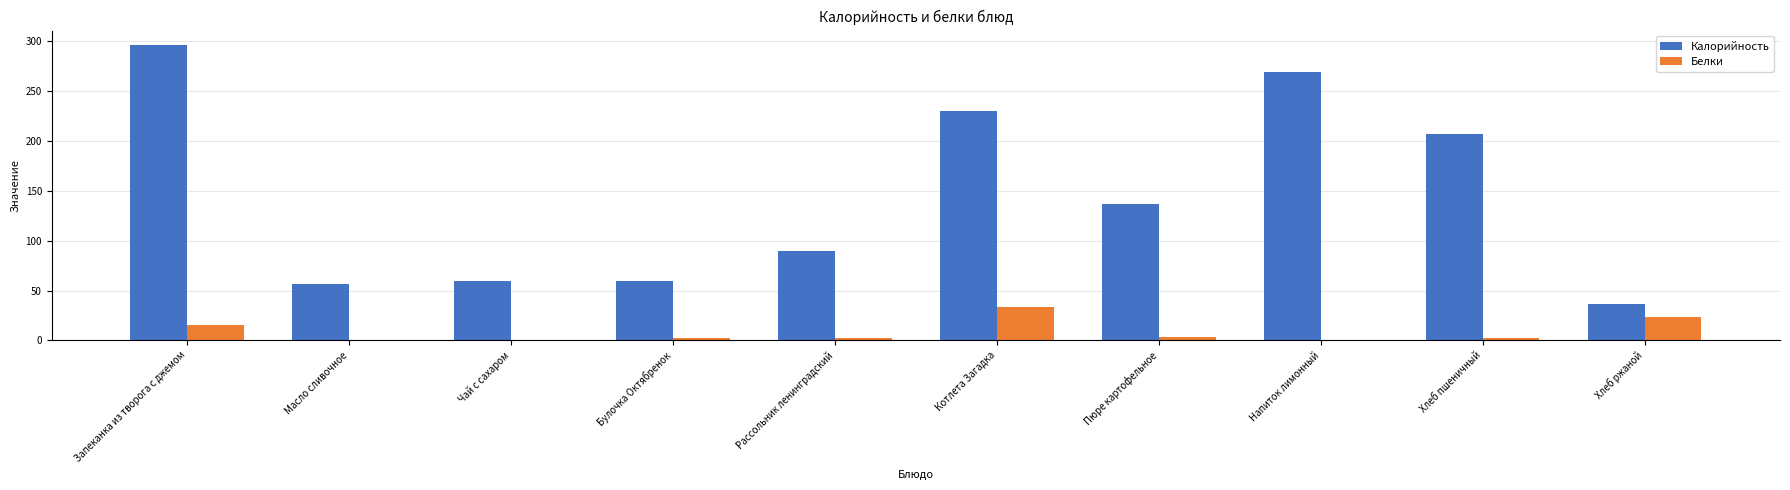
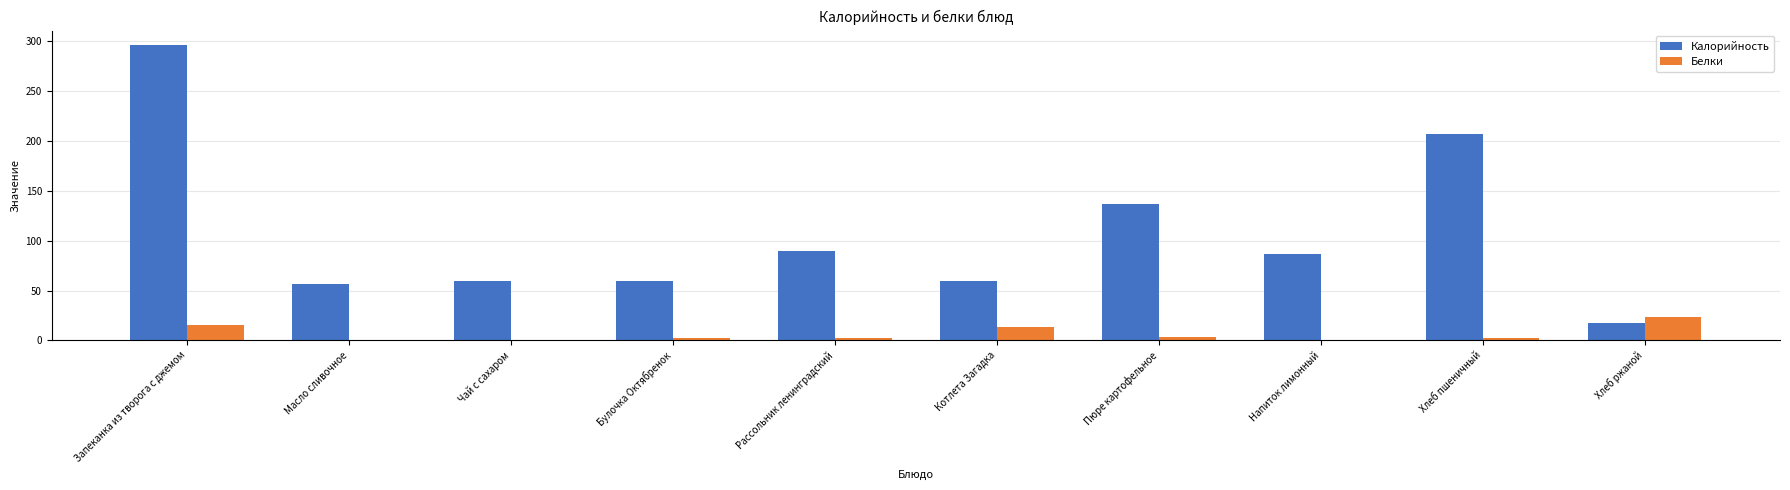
Калорийность, Котлета Загадка: 230 -> 60
Белки, Котлета Загадка: 30 -> 10
Калорийность, Напиток лимонный: 270 -> 90
Калорийность, Хлеб ржаной: 40 -> 20
